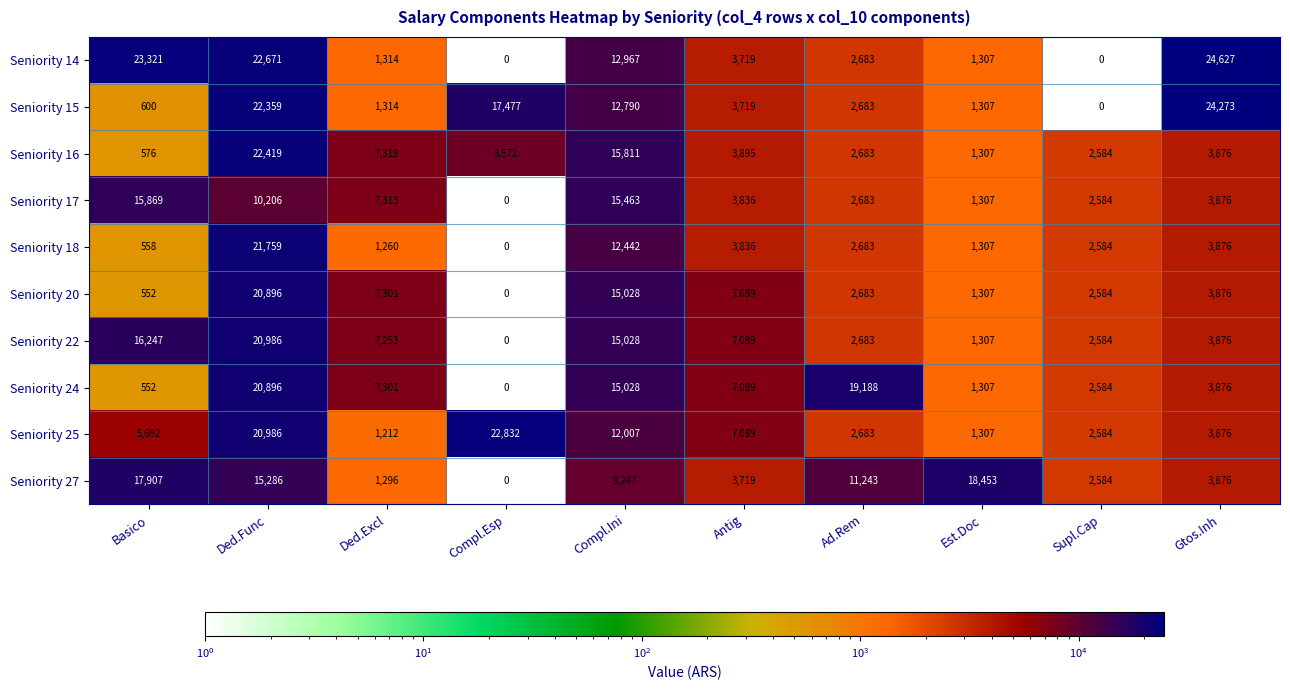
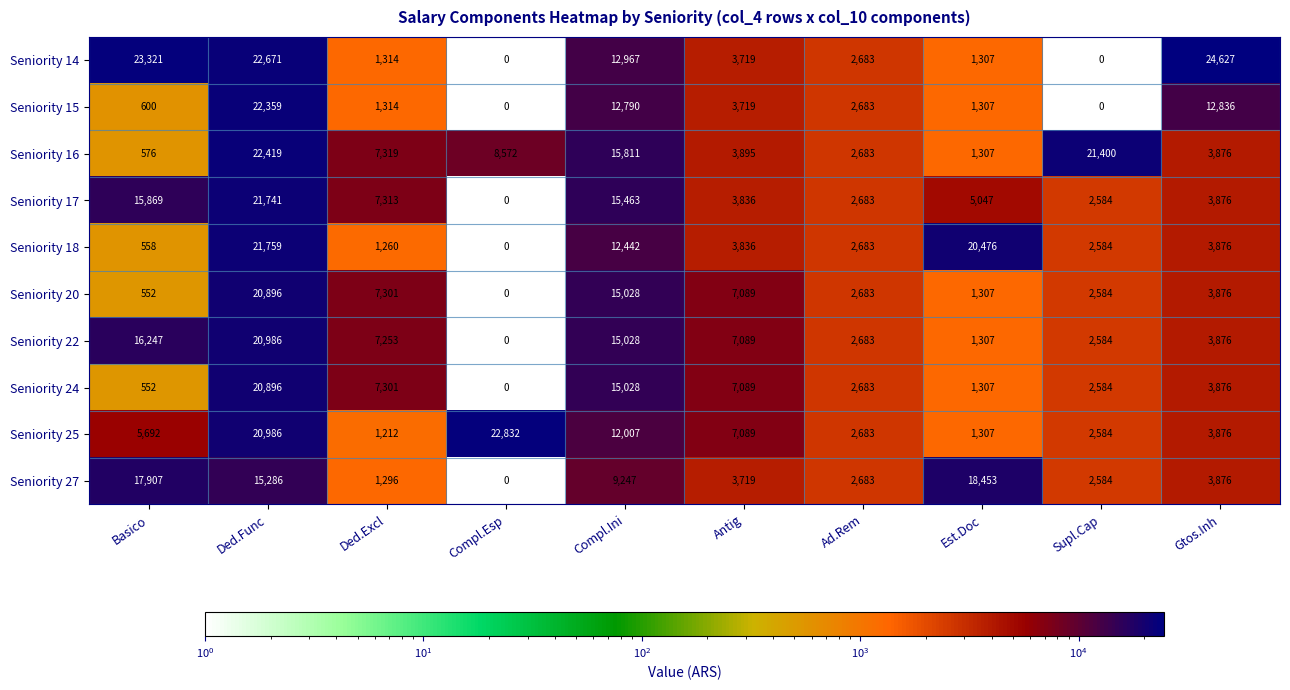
Seniority 15, Compl.Esp: 17,477 -> 0
Seniority 15, Gtos.Inh: 24,273 -> 12,836
Seniority 16, Supl.Cap: 2,584 -> 21,400
Seniority 17, Ded.Func: 10,206 -> 21,741
Seniority 17, Est.Doc: 1,307 -> 5,047
Seniority 18, Est.Doc: 1,307 -> 20,476
Seniority 24, Ad.Rem: 19,188 -> 2,683
Seniority 27, Ad.Rem: 11,243 -> 2,683
